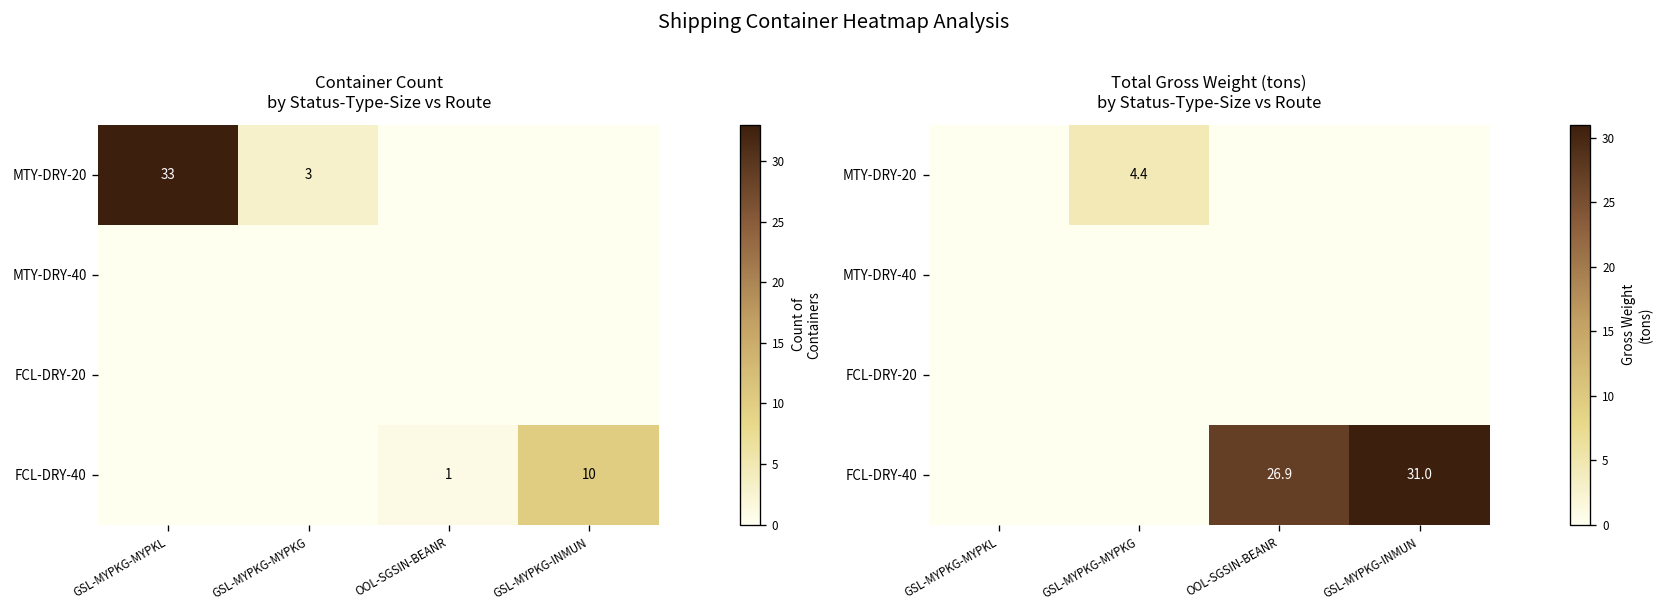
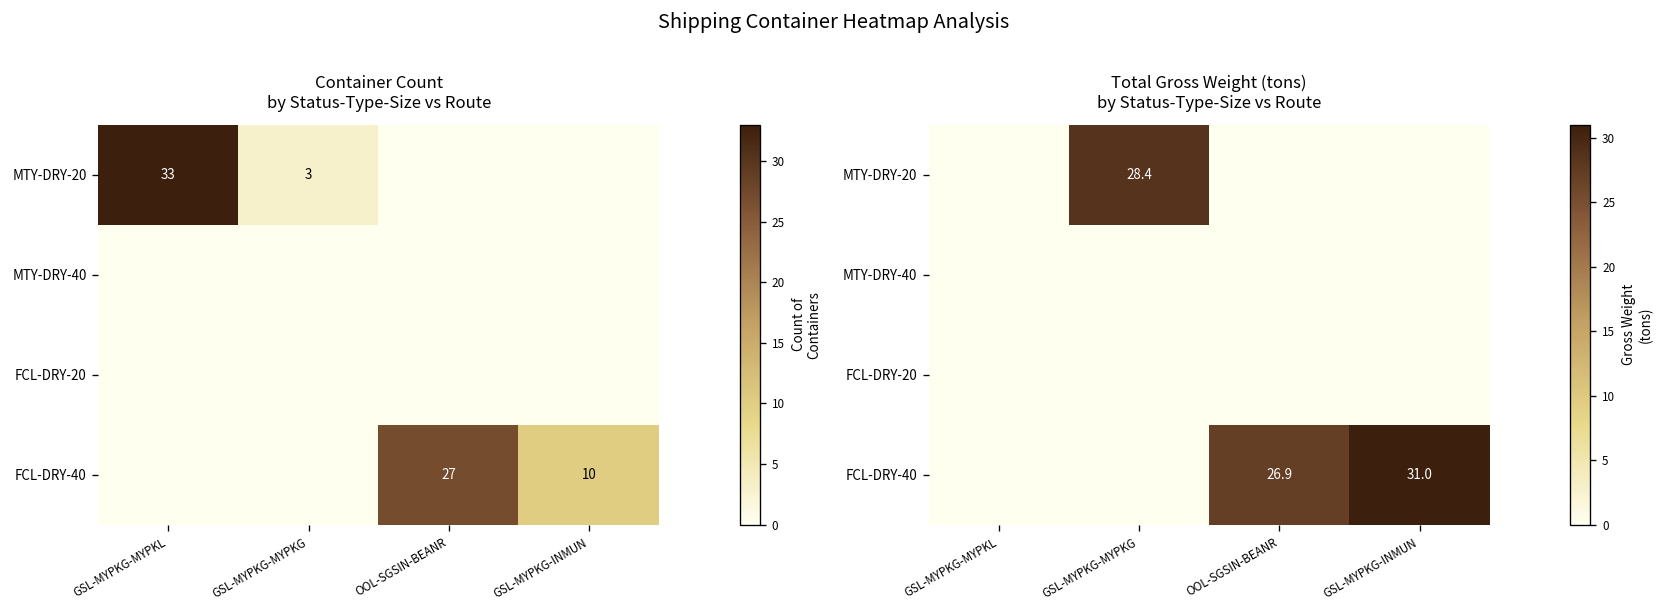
Container Count by Status-Type-Size vs Route, FCL-DRY-40, OOL-SGSIN-BEANR: 1 -> 27
Total Gross Weight (tons) by Status-Type-Size vs Route, MTY-DRY-20, GSL-MYPKG-MYPKG: 4.4 -> 28.4
